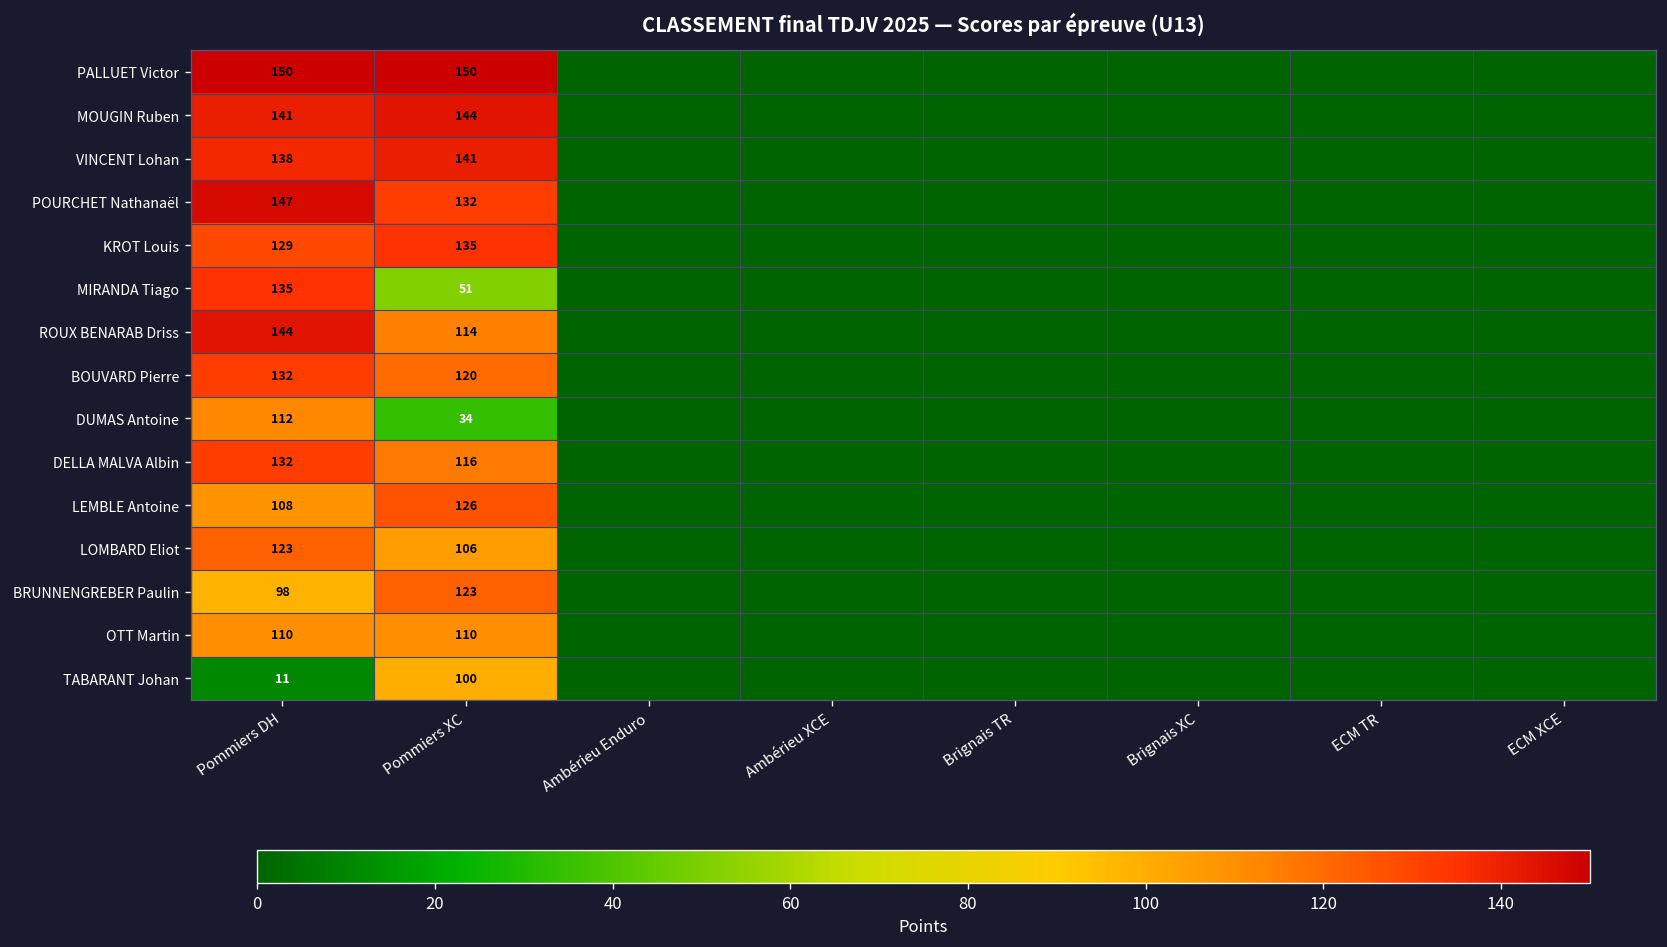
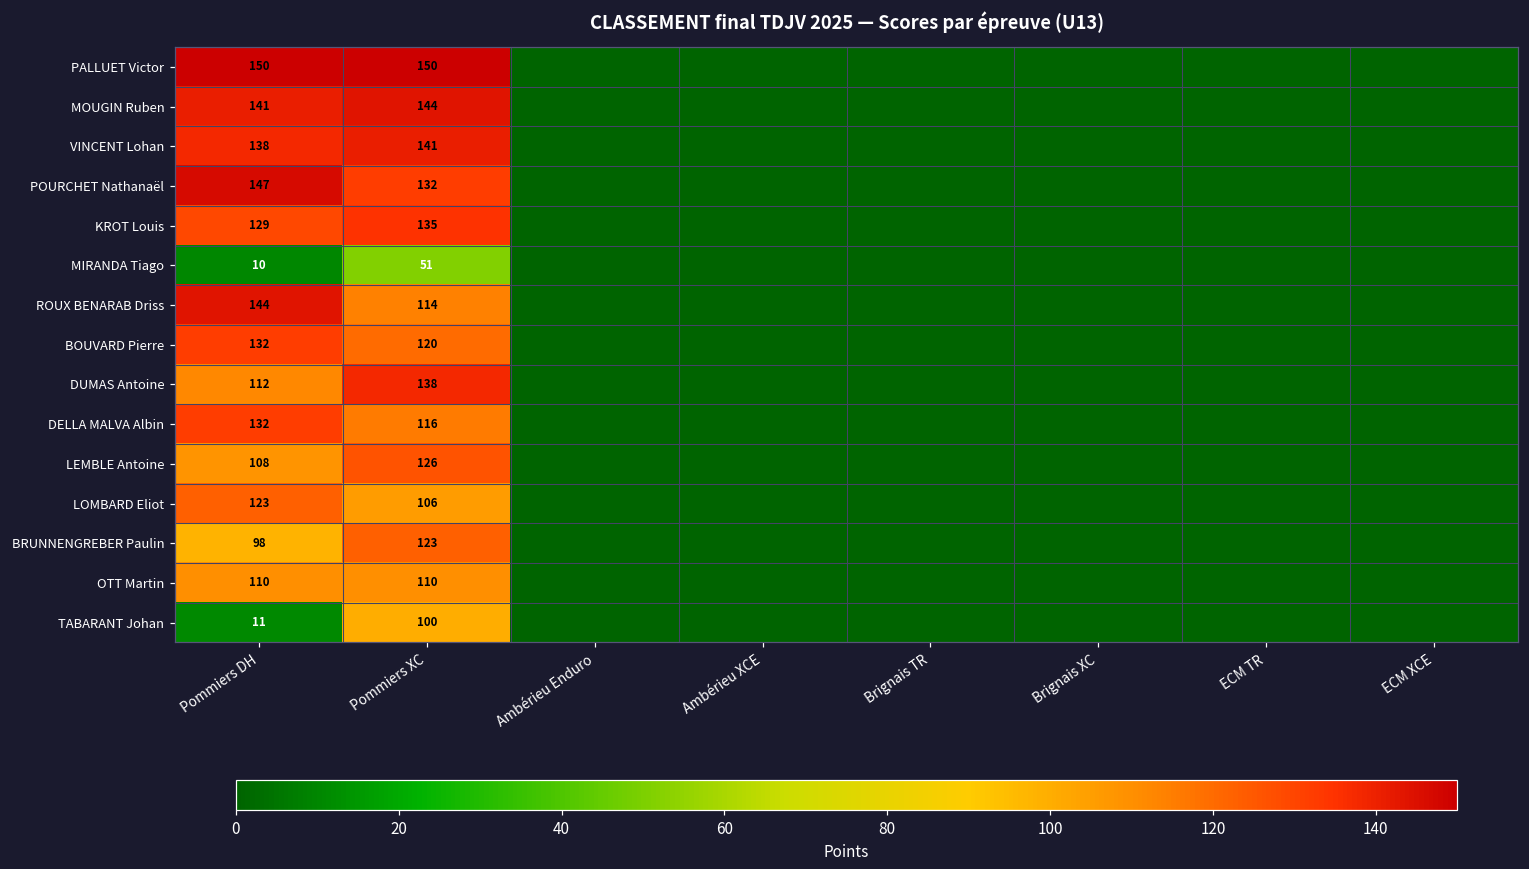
MIRANDA Tiago, Pommiers DH: 135 -> 10
DUMAS Antoine, Pommiers XC: 34 -> 138
